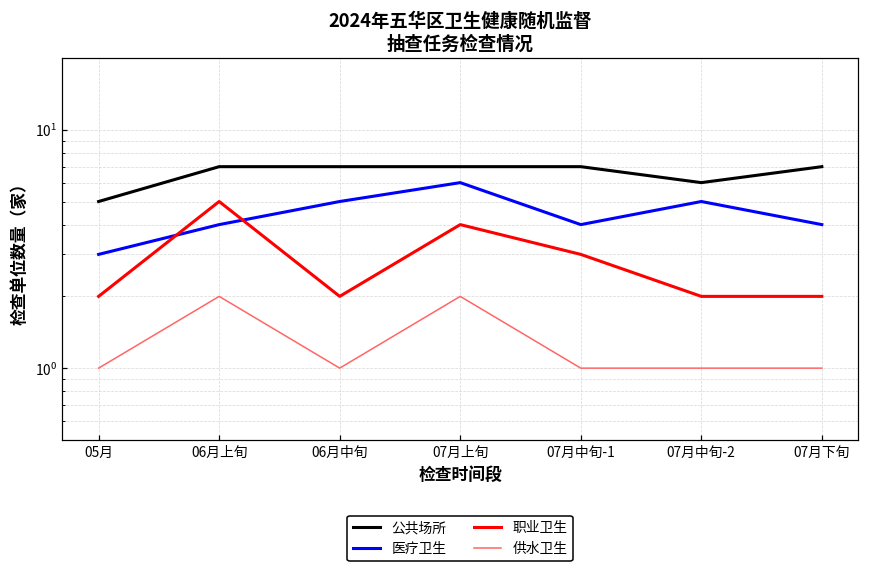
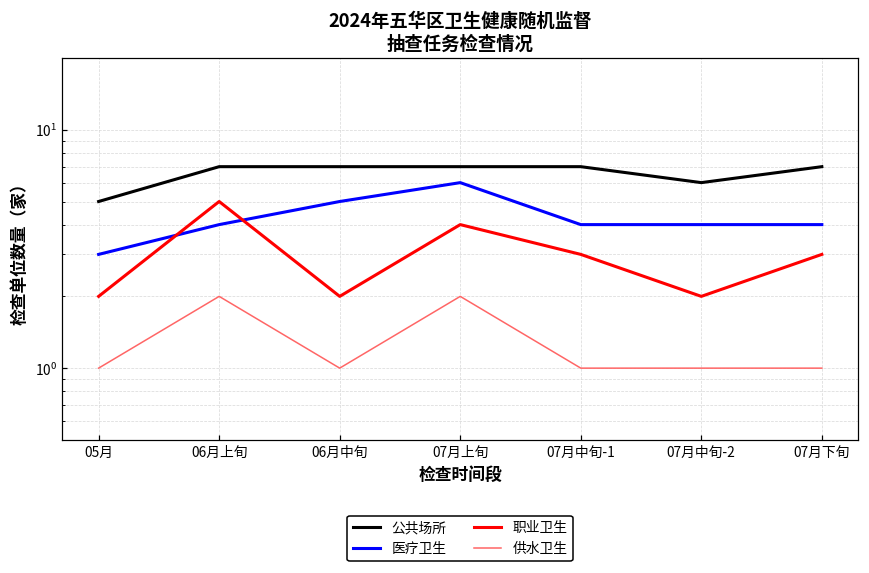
医疗卫生, 07月中旬-2: 5 -> 4
职业卫生, 07月下旬: 2 -> 3
